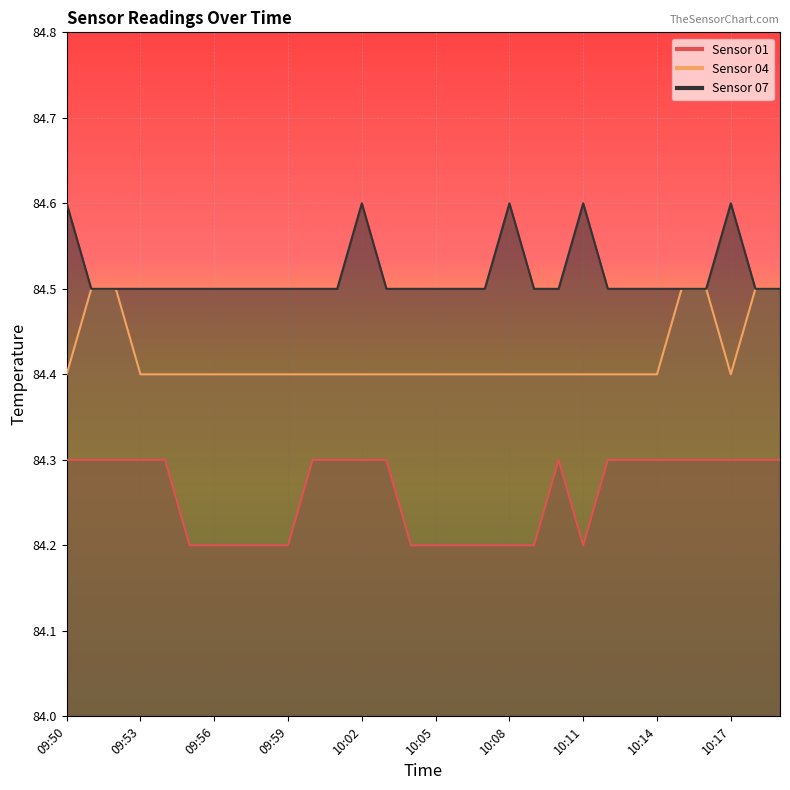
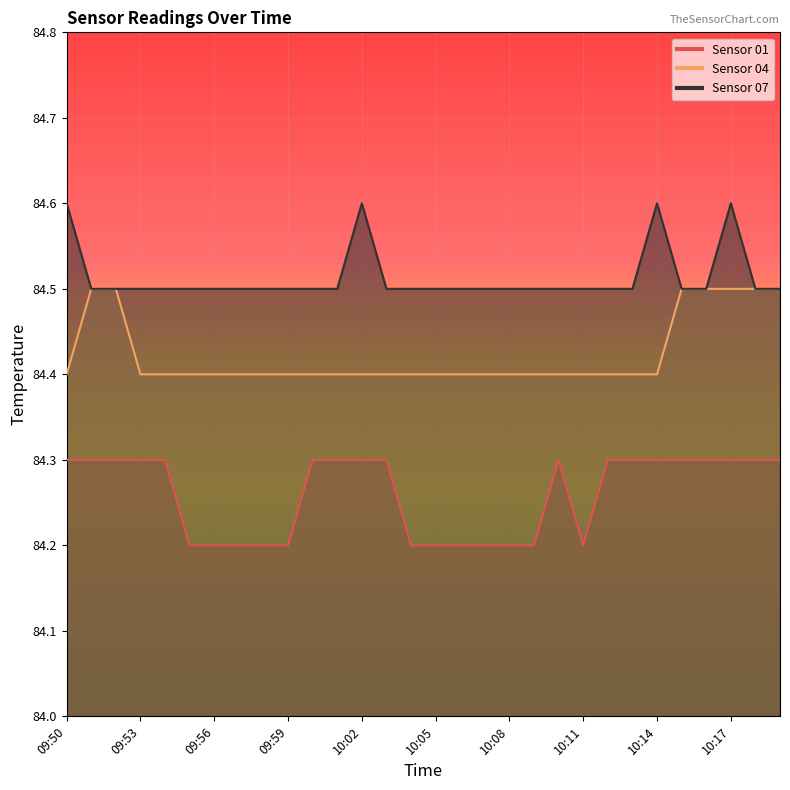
Sensor 07, 10:08: 84.6 -> 84.5
Sensor 07, 10:11: 84.6 -> 84.5
Sensor 07, 10:14: 84.5 -> 84.6
Sensor 04, 10:17: 84.4 -> 84.5
